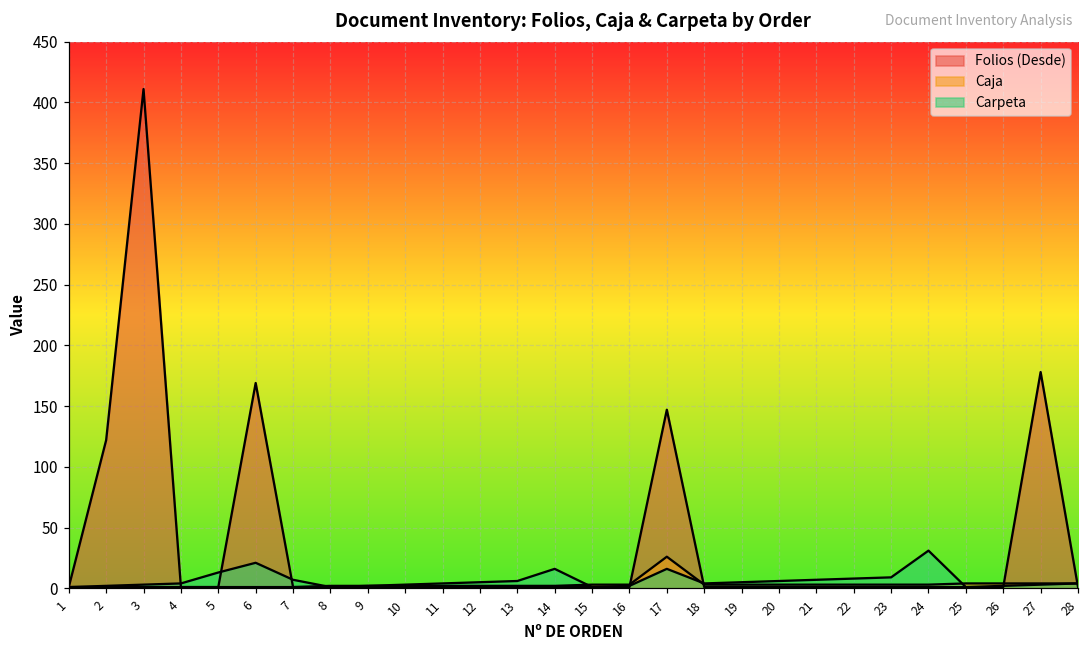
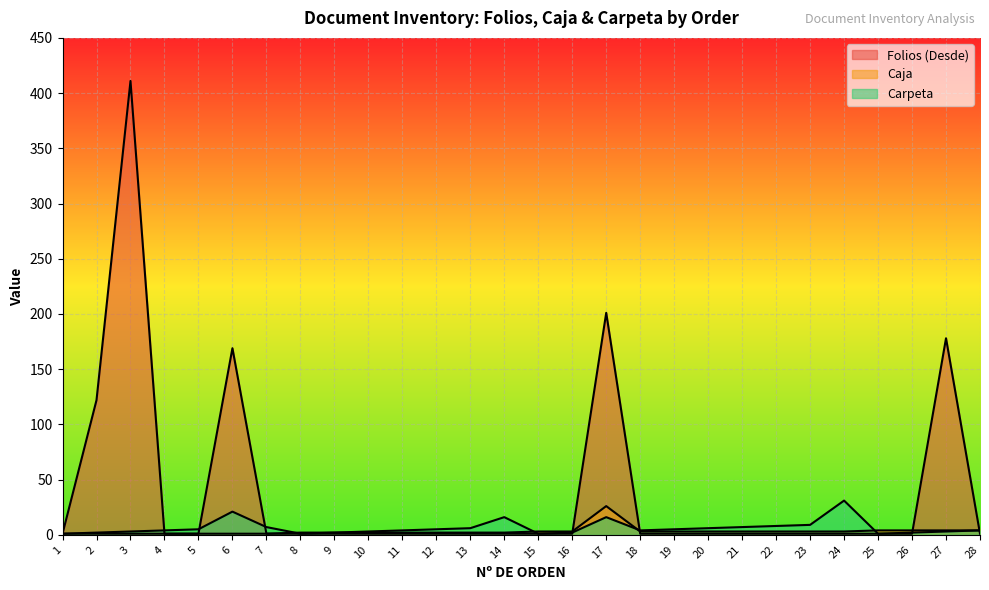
Carpeta, 5: 13 -> 5
Folios (Desde), 17: 147 -> 201
